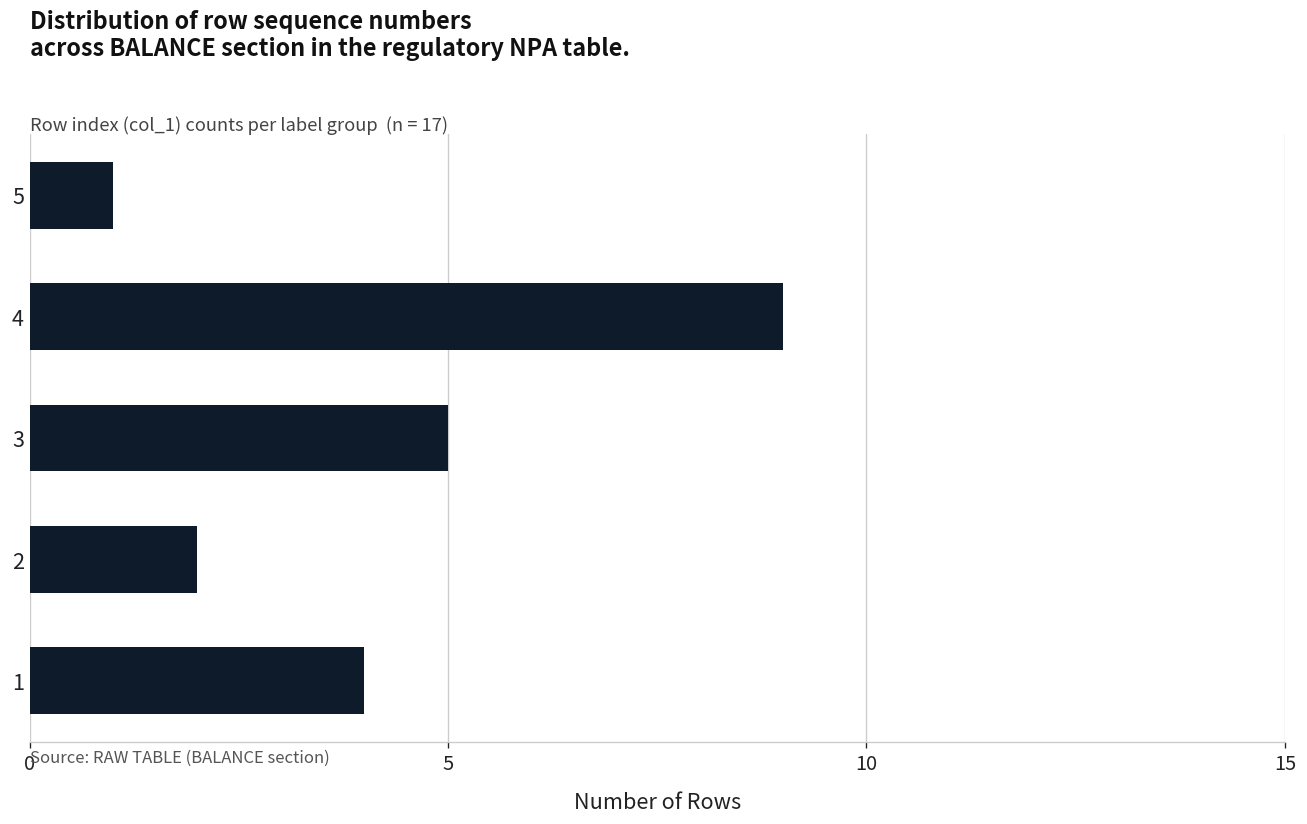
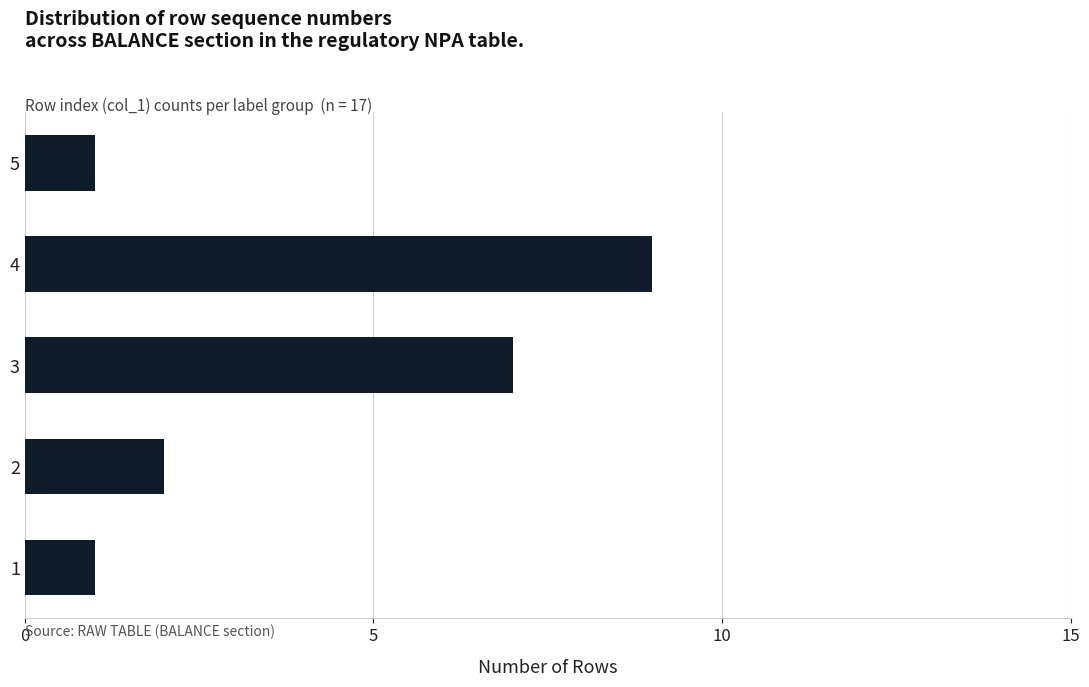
3: 5 -> 7
1: 4 -> 1
